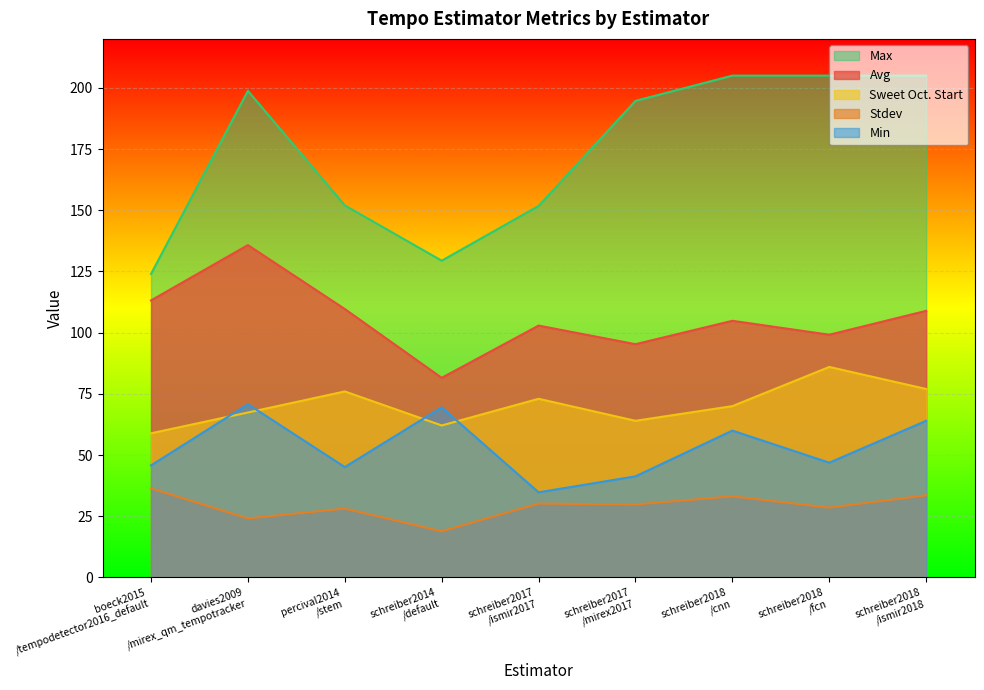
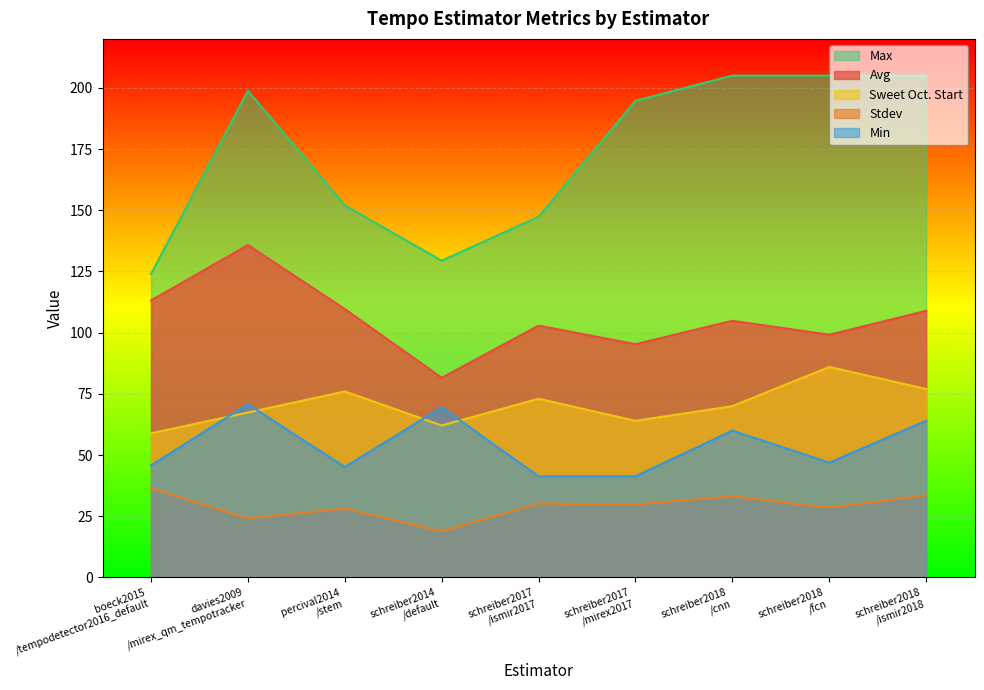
Max, schreiber2017 /ismir2017: 152 -> 147
Min, schreiber2017 /ismir2017: 35 -> 41
